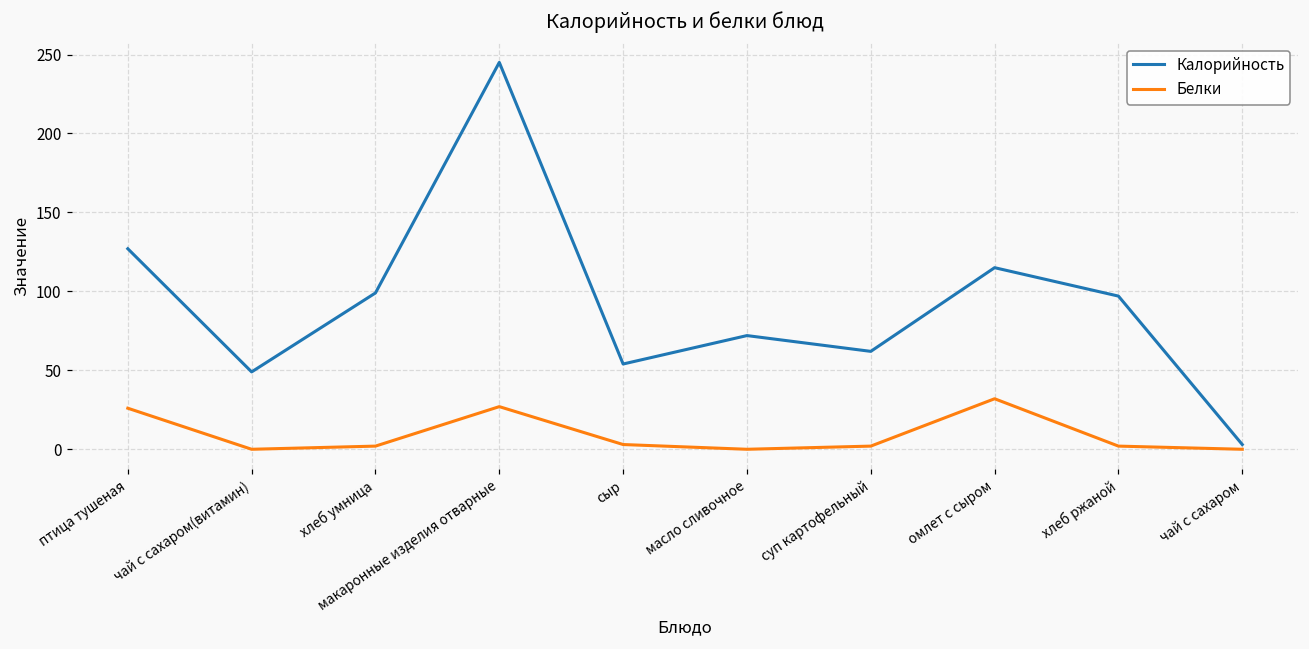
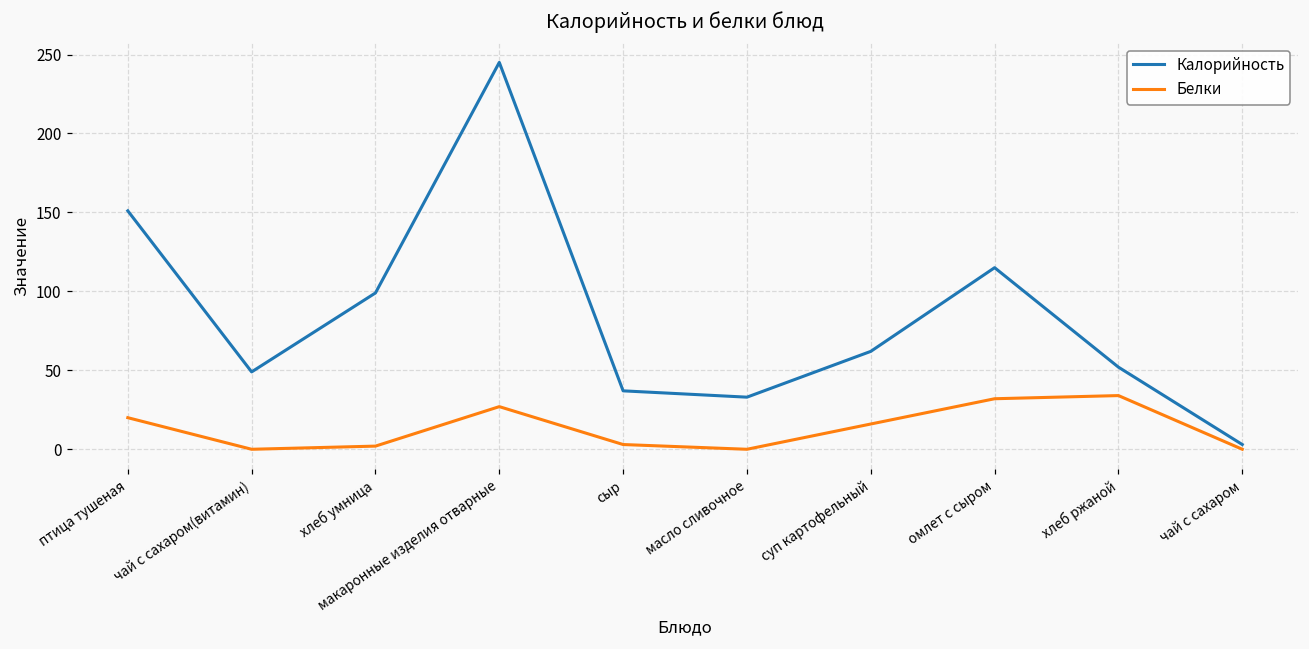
Калорийность, птица тушеная: 127 -> 151
Белки, птица тушеная: 26 -> 20
Калорийность, сыр: 54 -> 37
Калорийность, масло сливочное: 72 -> 33
Белки, суп картофельный: 2 -> 16
Калорийность, хлеб ржаной: 97 -> 52
Белки, хлеб ржаной: 2 -> 34
